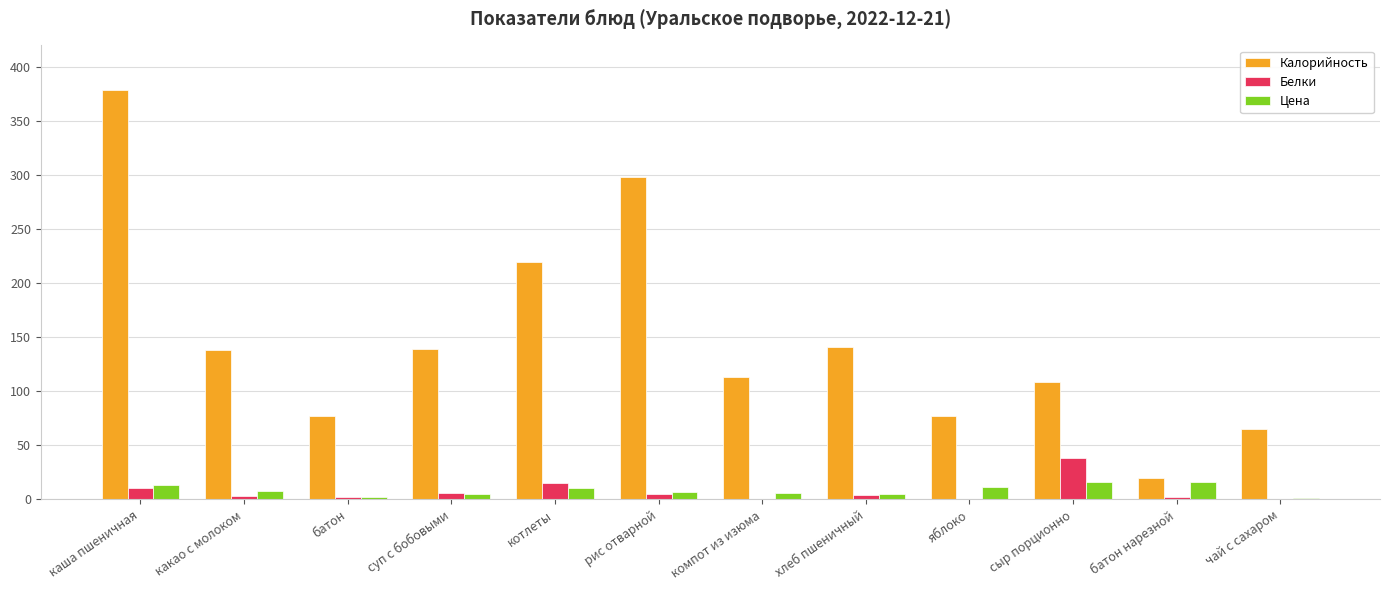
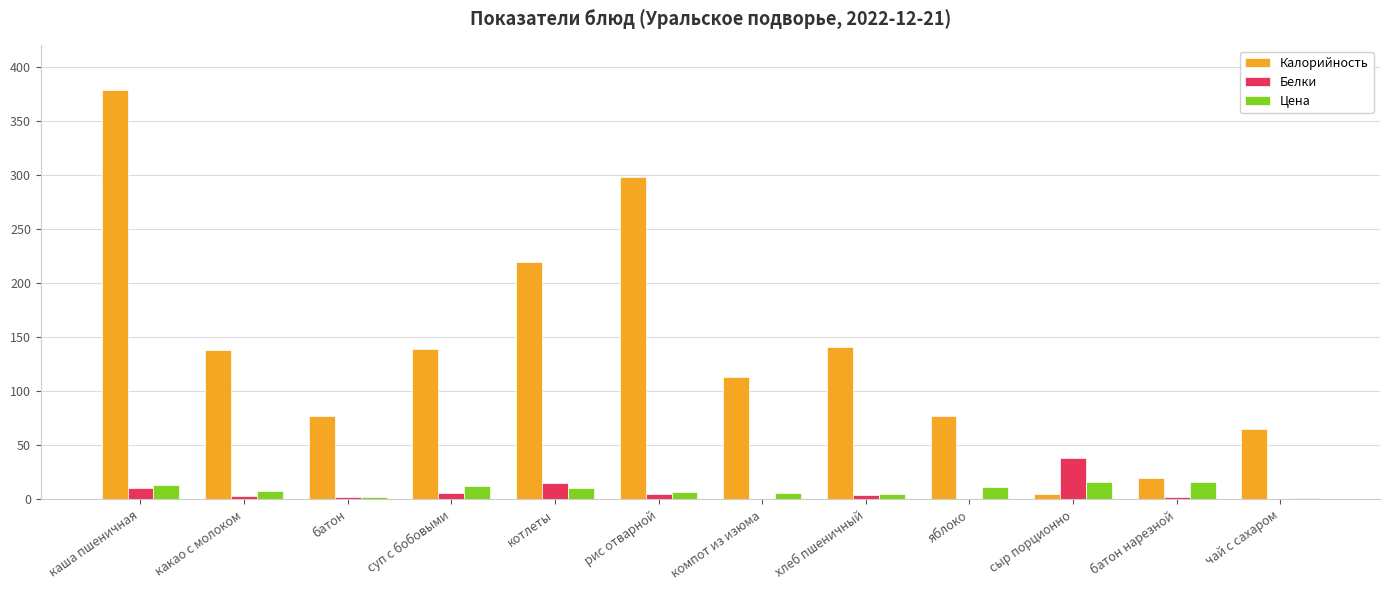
Цена, суп с бобовыми: 5 -> 13
Калорийность, сыр порционно: 109 -> 5
